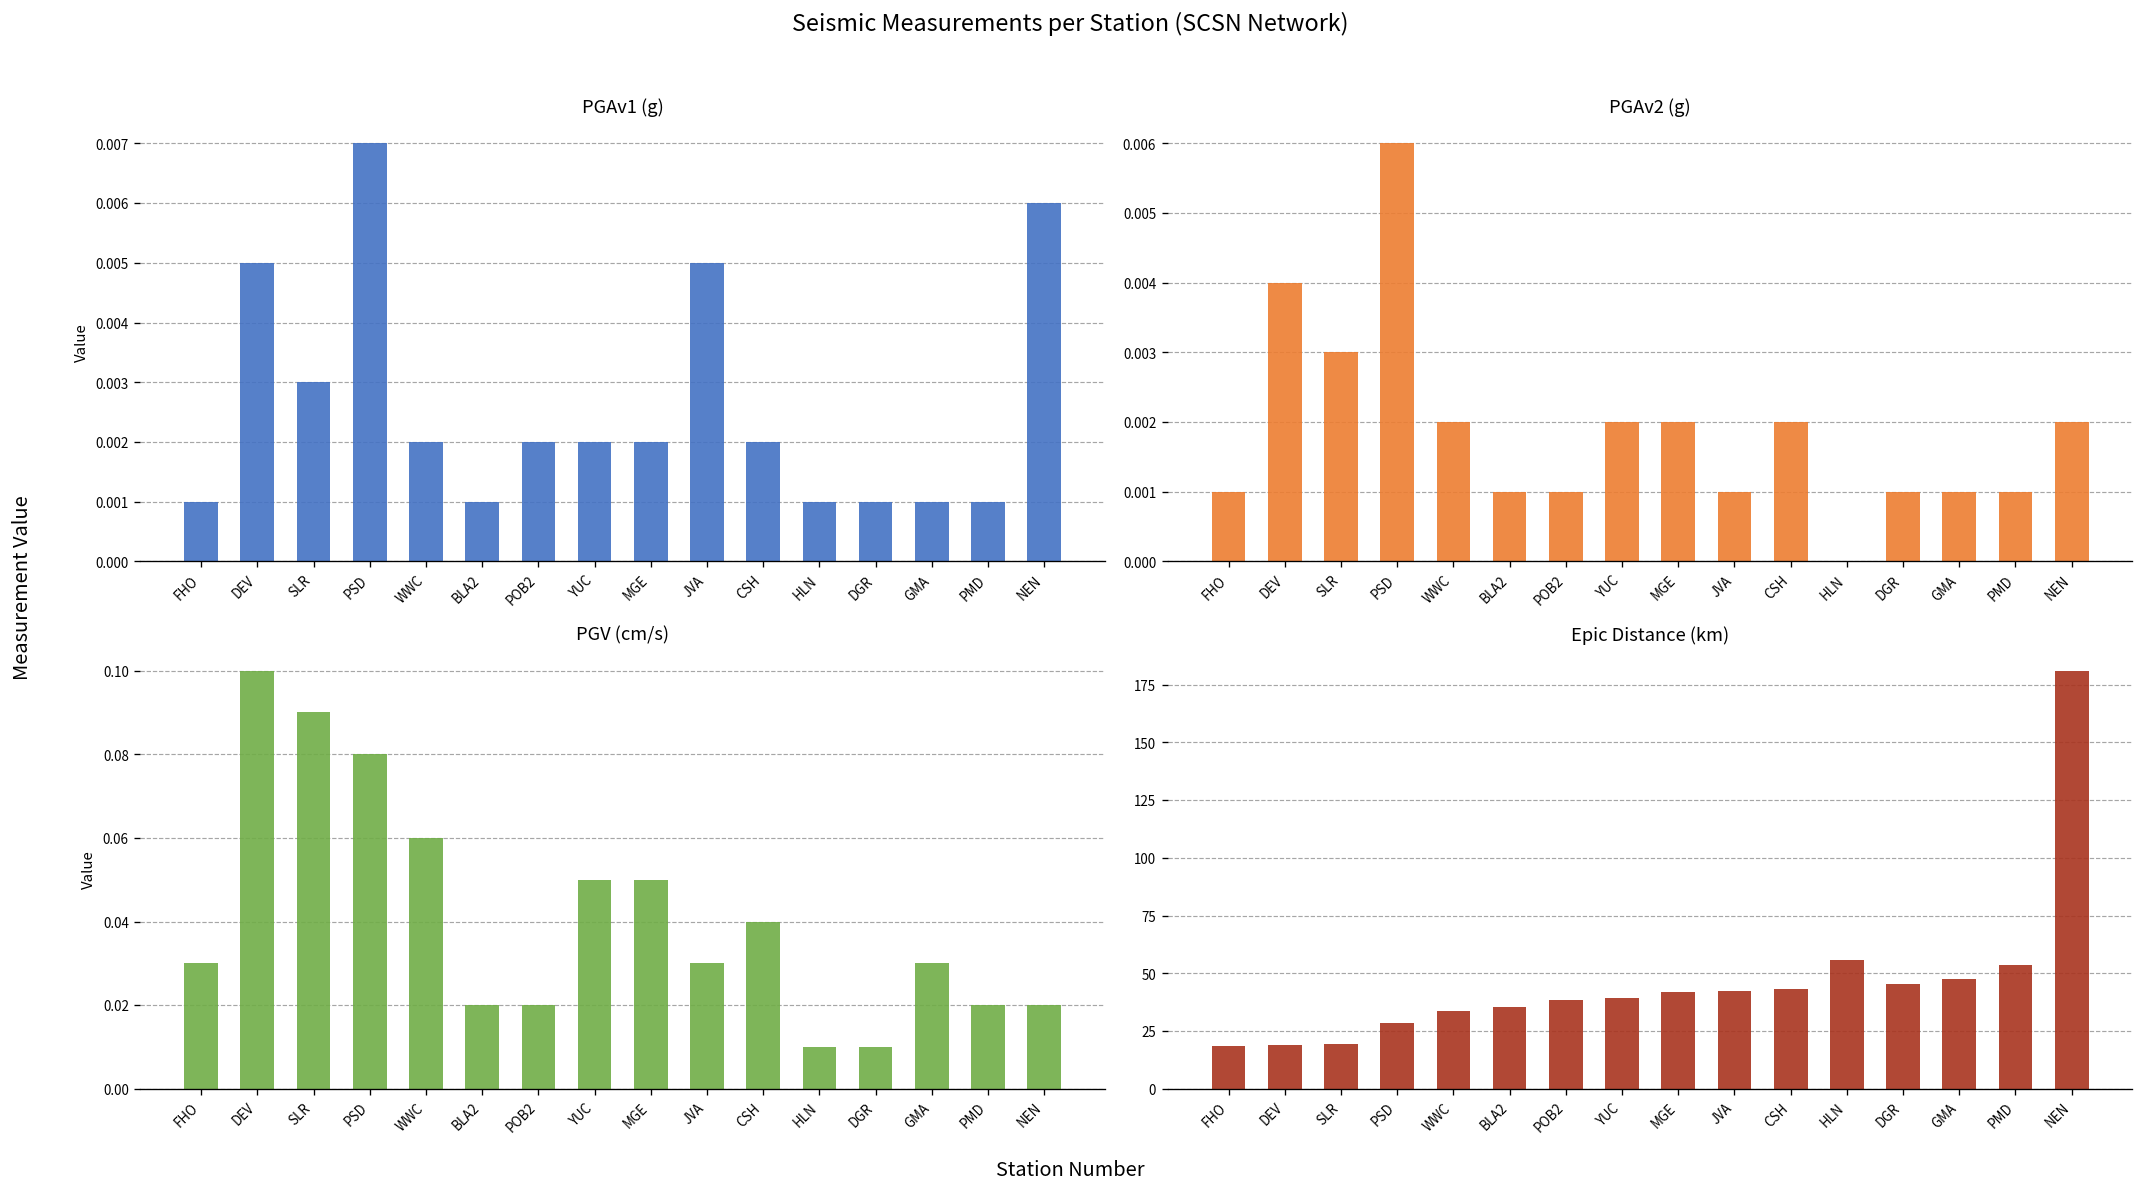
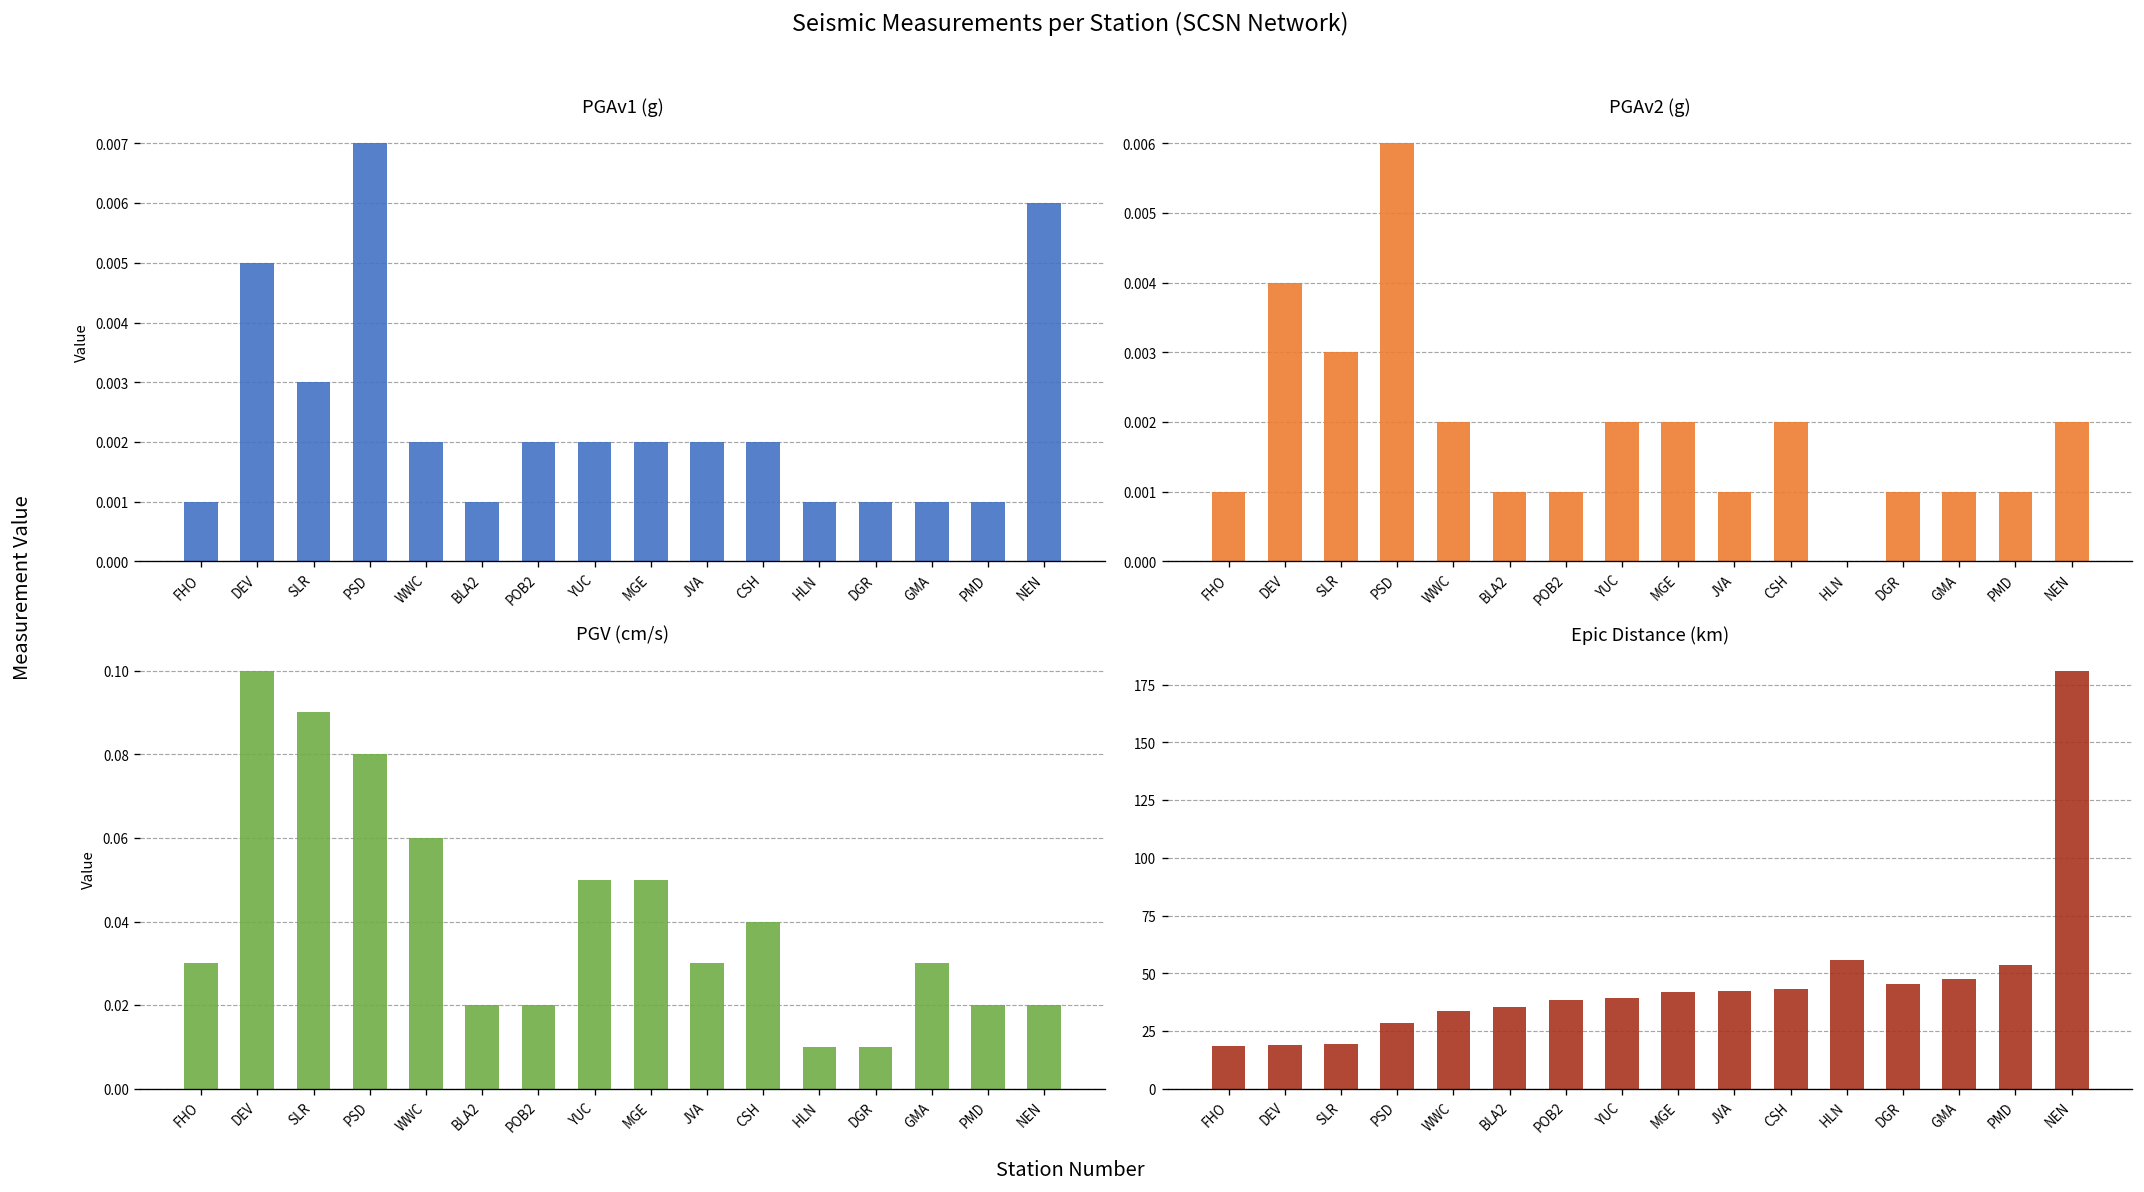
PGAv1 (g), JVA: 0.005 -> 0.002
